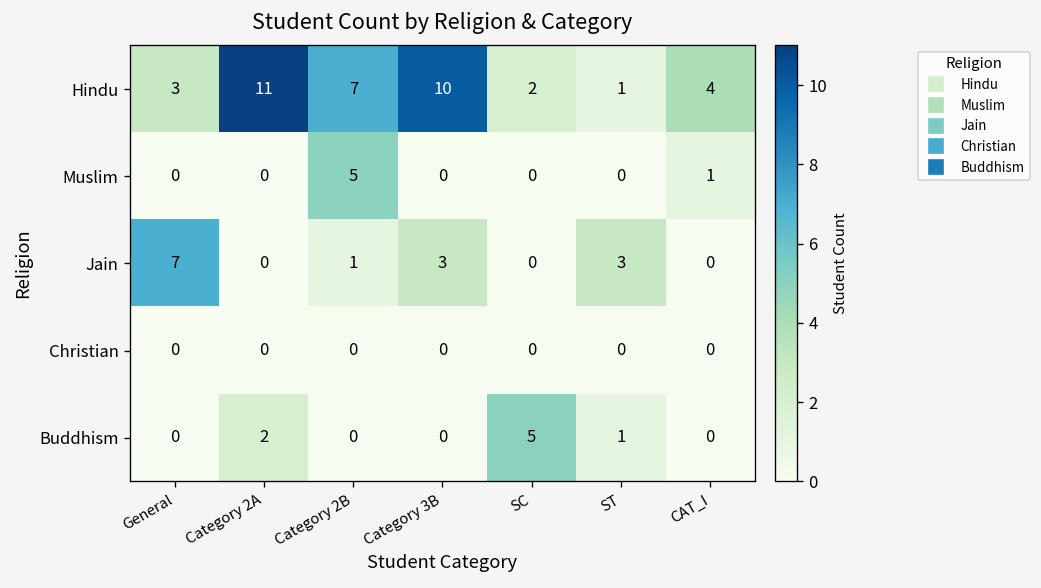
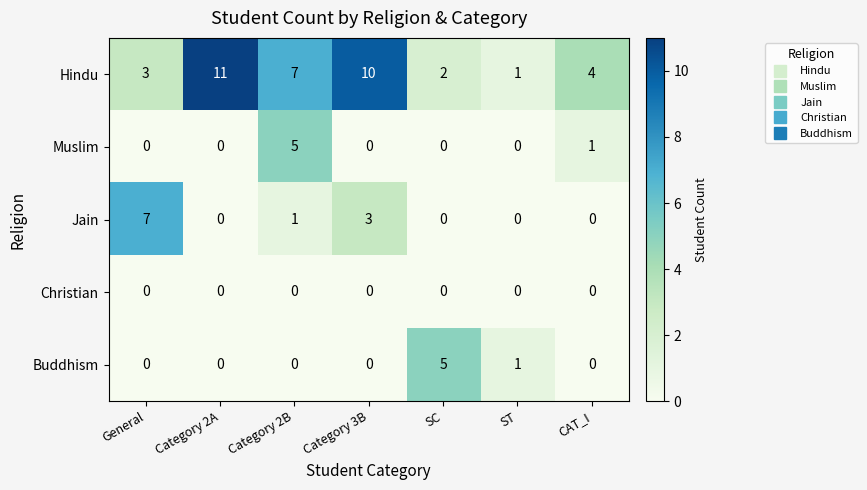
Jain, ST: 3 -> 0
Buddhism, Category 2A: 2 -> 0
